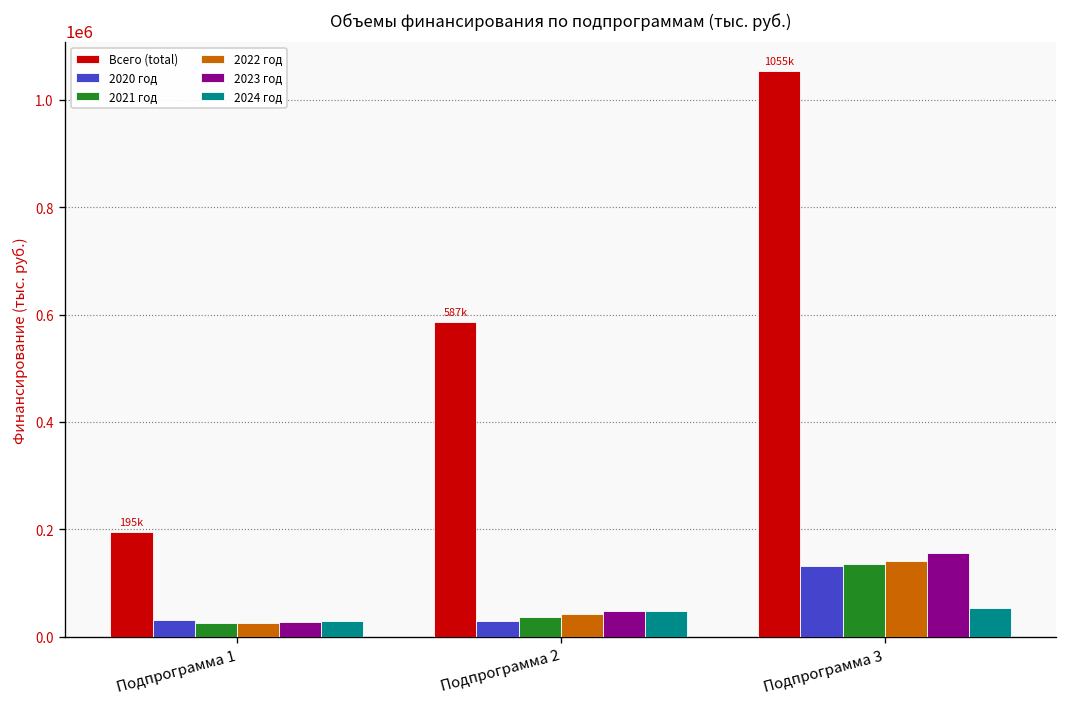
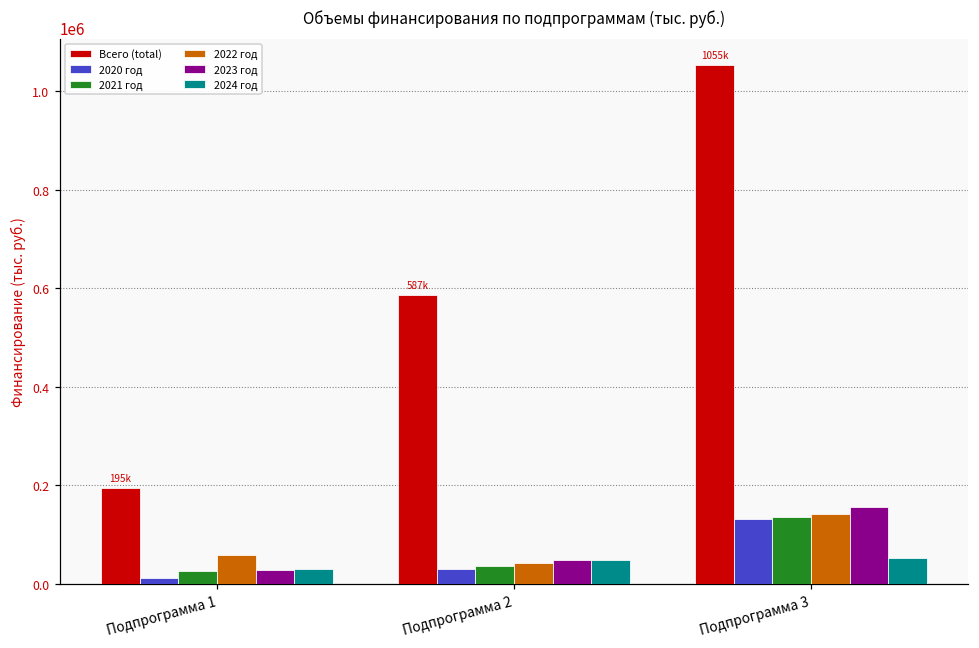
2020 год, Подпрограмма 1: 30000 -> 10000
2022 год, Подпрограмма 1: 30000 -> 60000
